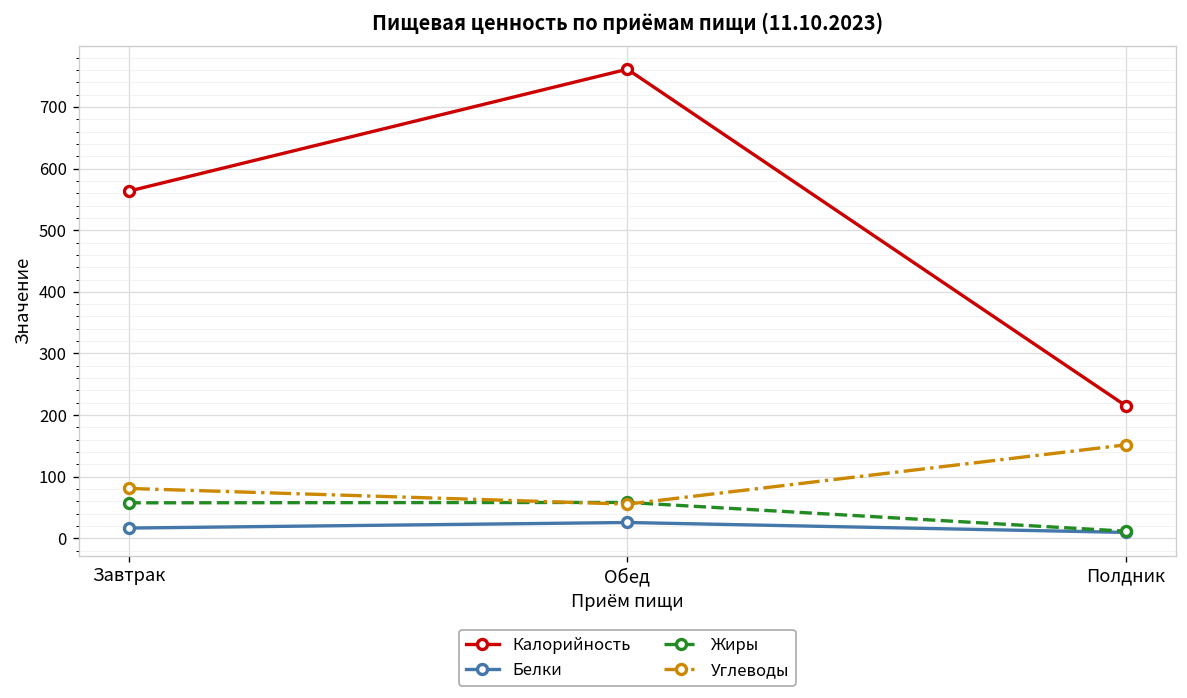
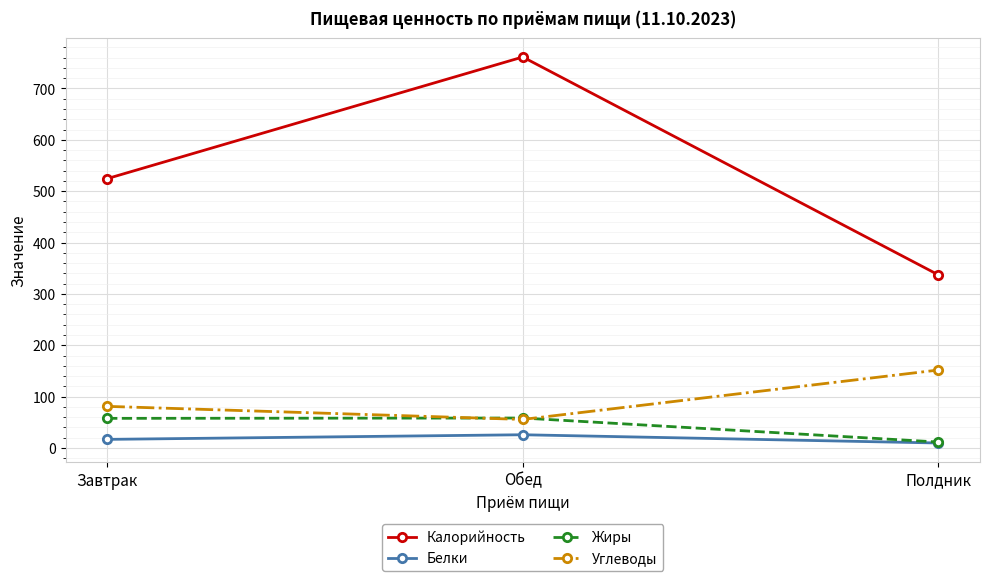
Калорийность, Завтрак: 560 -> 520
Калорийность, Полдник: 210 -> 340
